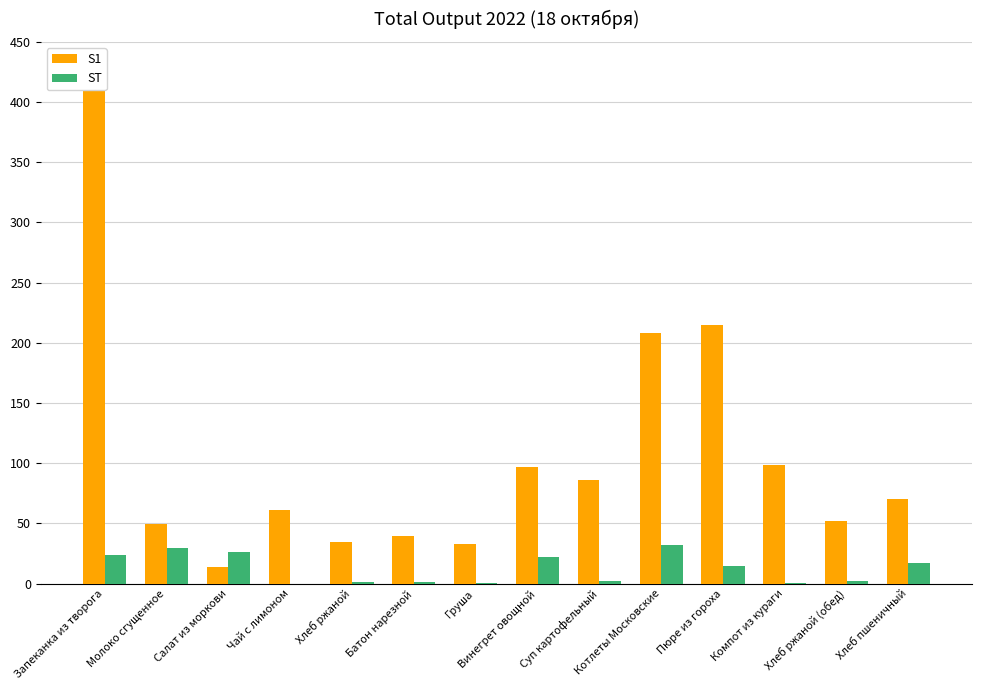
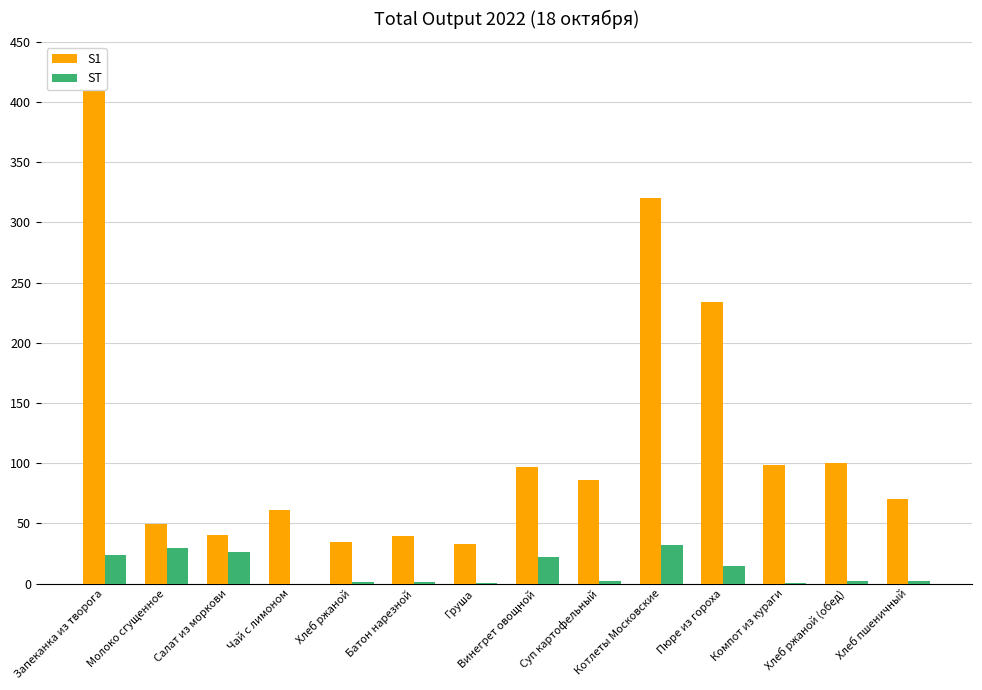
S1, Салат из моркови: 14 -> 41
S1, Котлеты Московские: 208 -> 320
S1, Пюре из гороха: 215 -> 234
S1, Хлеб ржаной (обед): 52 -> 100
ST, Хлеб пшеничный: 17 -> 2
